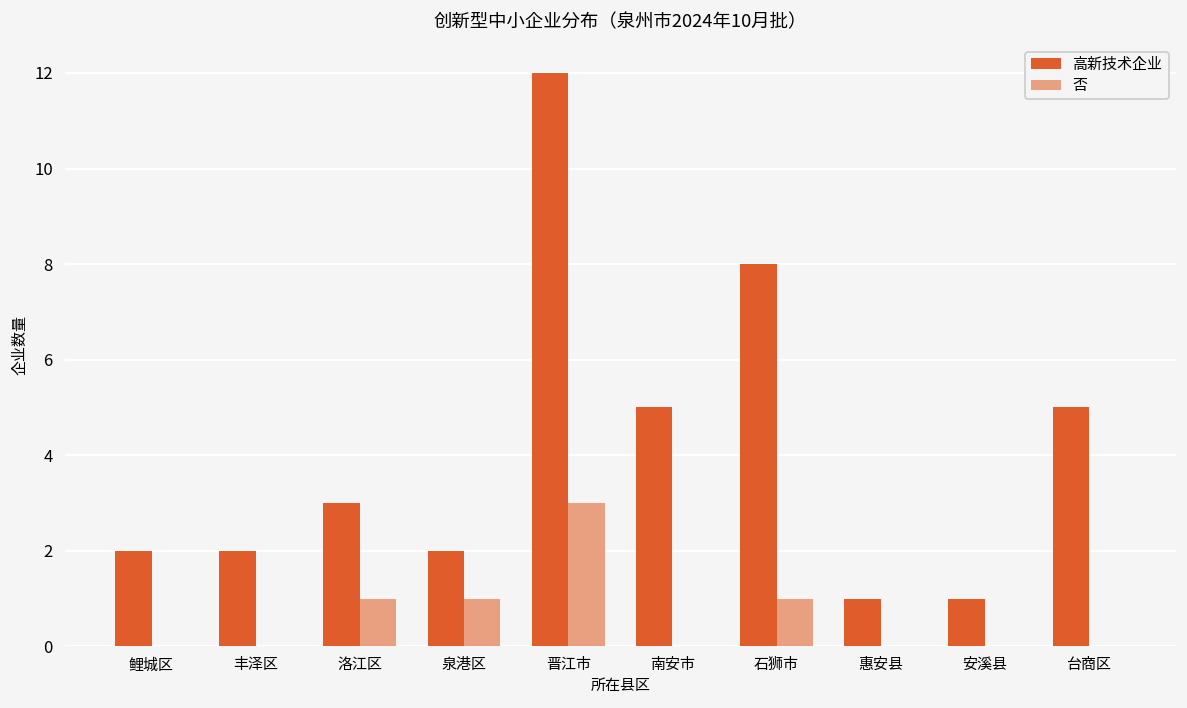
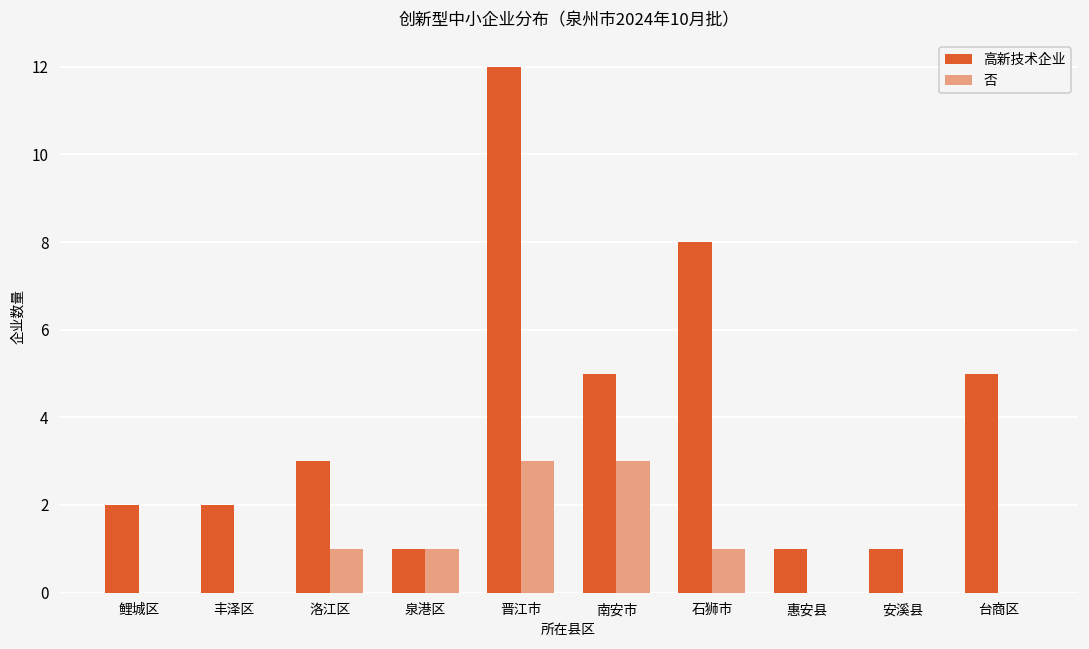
高新技术企业, 泉港区: 2 -> 1
否, 南安市: 0 -> 3
